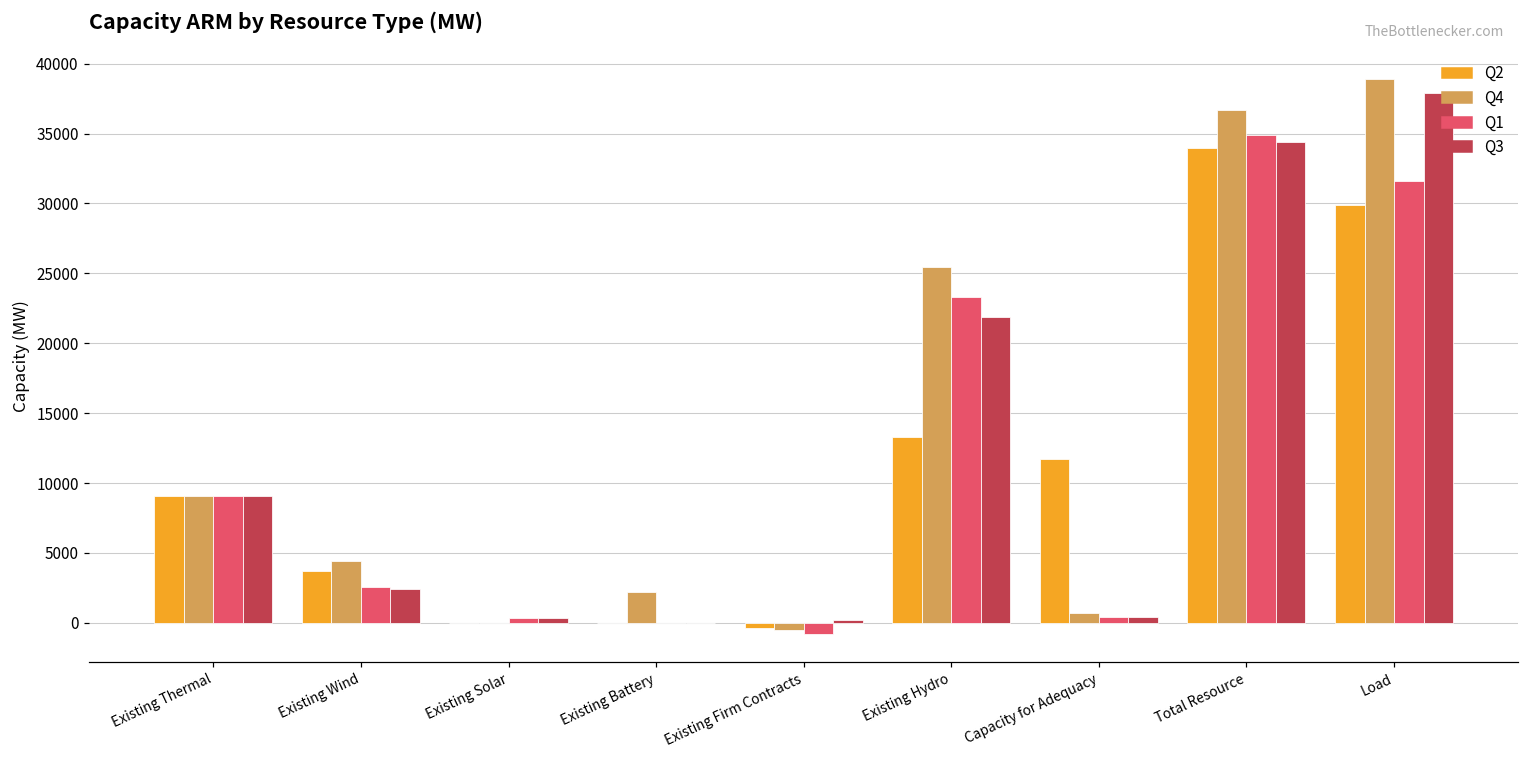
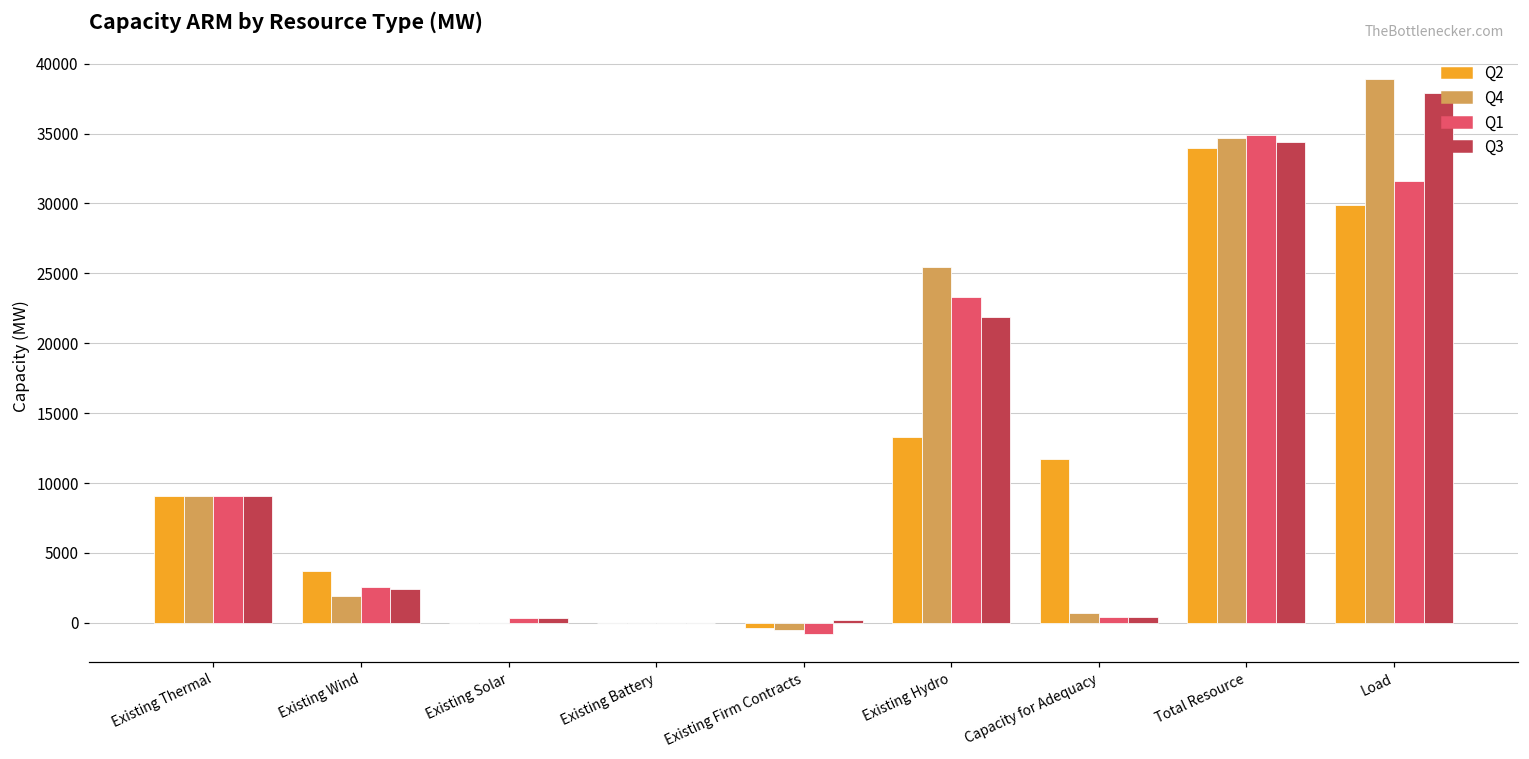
Q4, Existing Wind: 4400 -> 1900
Q4, Existing Battery: 2200 -> 0
Q4, Total Resource: 36700 -> 34600
